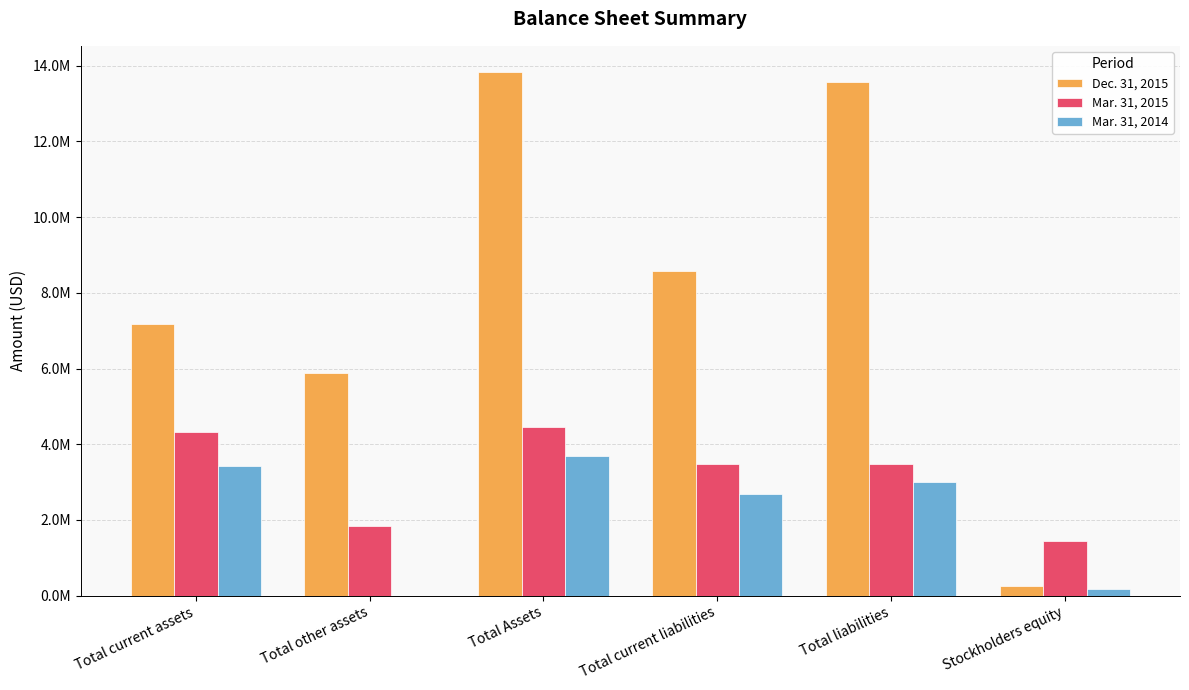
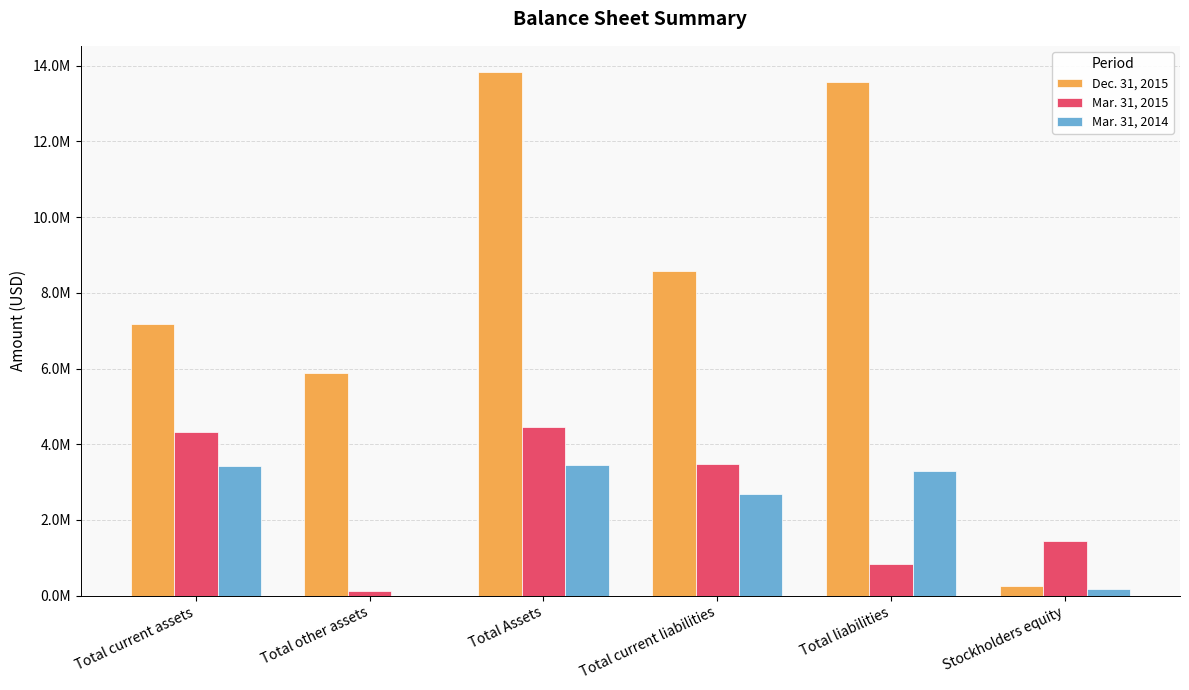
Mar. 31, 2015, Total other assets: 1900000 -> 100000
Mar. 31, 2014, Total Assets: 3700000 -> 3400000
Mar. 31, 2015, Total liabilities: 3500000 -> 800000
Mar. 31, 2014, Total liabilities: 3000000 -> 3300000
